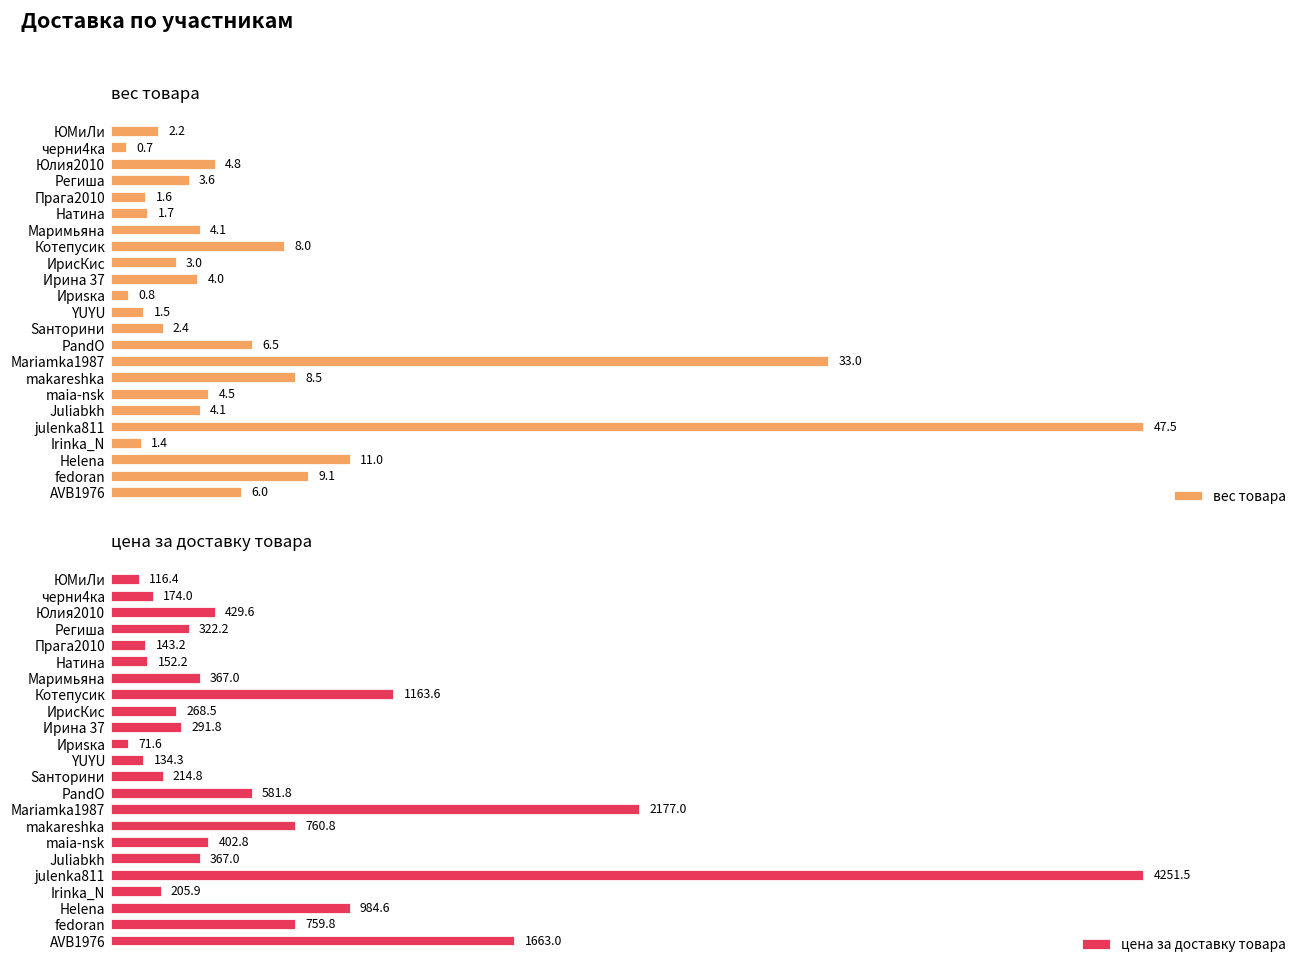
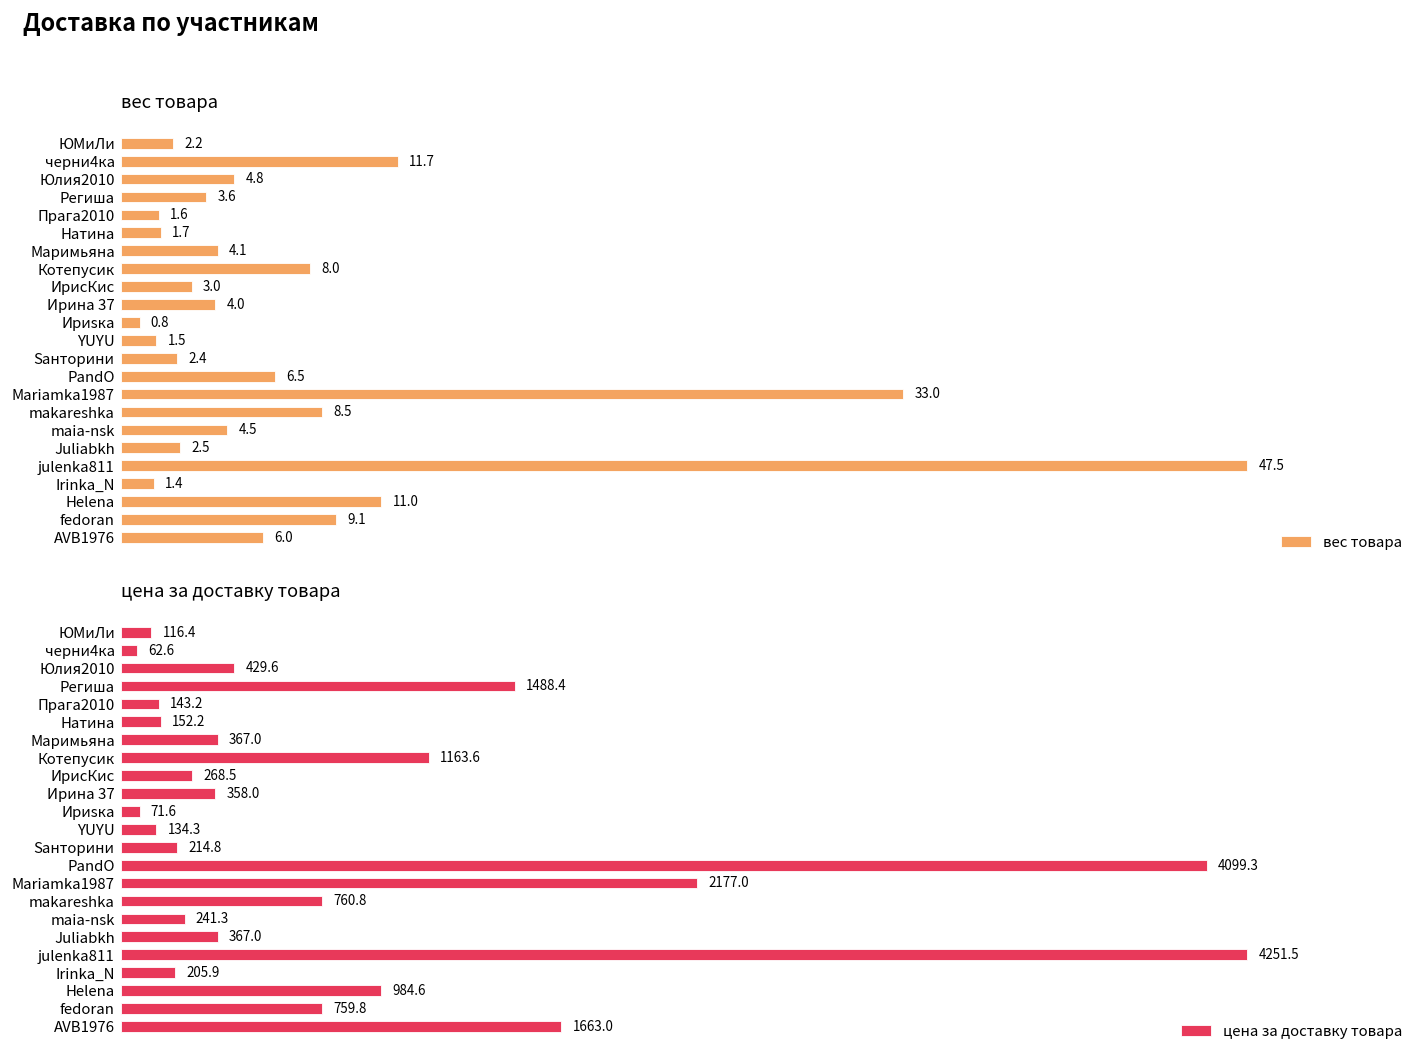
вес товара, черни4ка: 0.7 -> 11.7
вес товара, Juliabkh: 4.1 -> 2.5
цена за доставку товара, черни4ка: 174.0 -> 62.6
цена за доставку товара, Региша: 322.2 -> 1488.4
цена за доставку товара, Ирина 37: 291.8 -> 358.0
цена за доставку товара, PandO: 581.8 -> 4099.3
цена за доставку товара, maia-nsk: 402.8 -> 241.3
